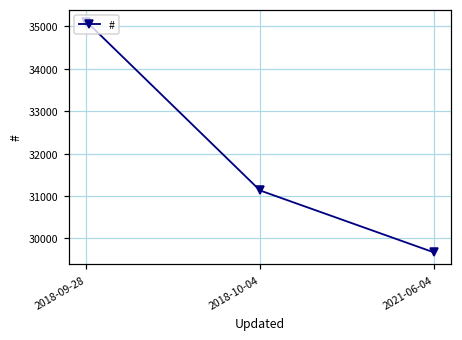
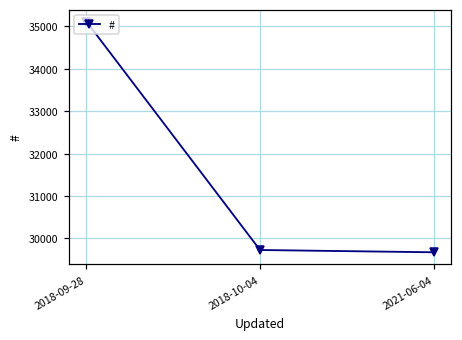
2018-10-04: 31100 -> 29700
